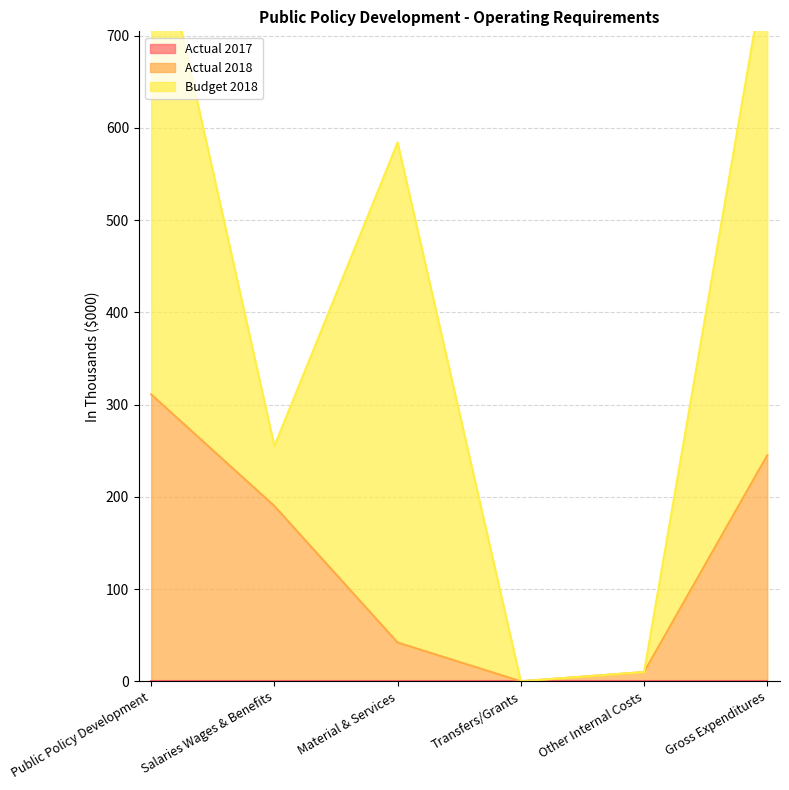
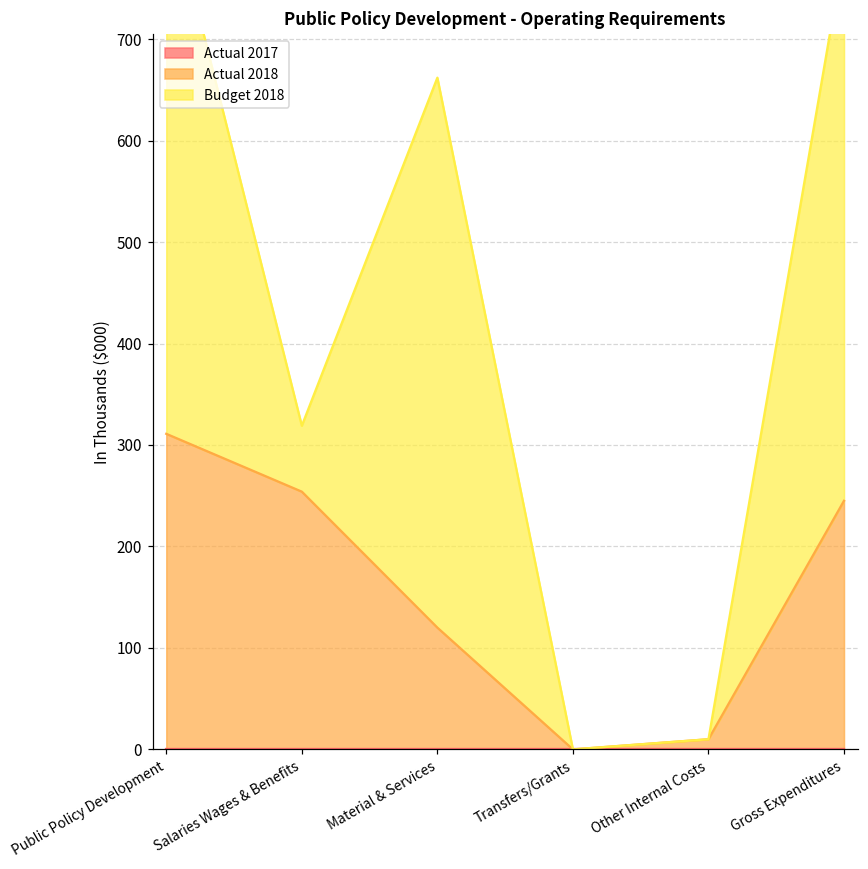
Actual 2018, Salaries Wages & Benefits: 190 -> 250
Actual 2018, Material & Services: 40 -> 120
